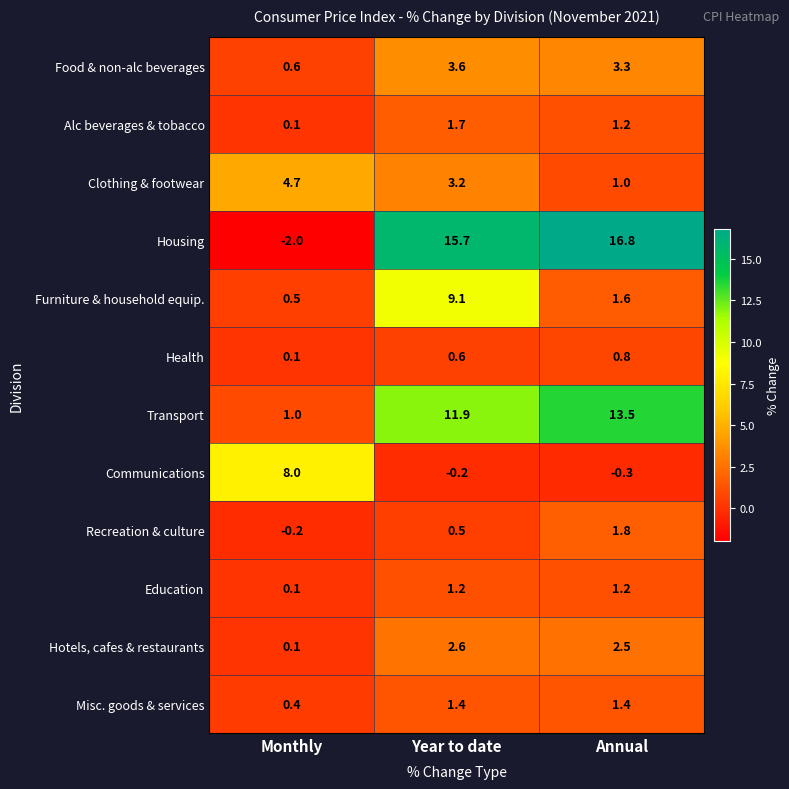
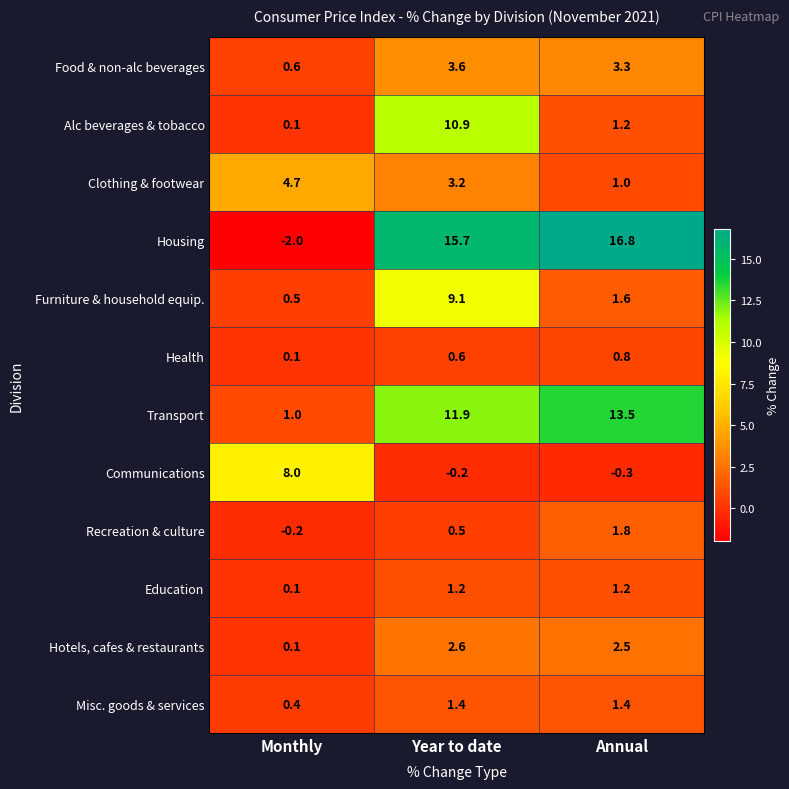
Alc beverages & tobacco, Year to date: 1.7 -> 10.9
